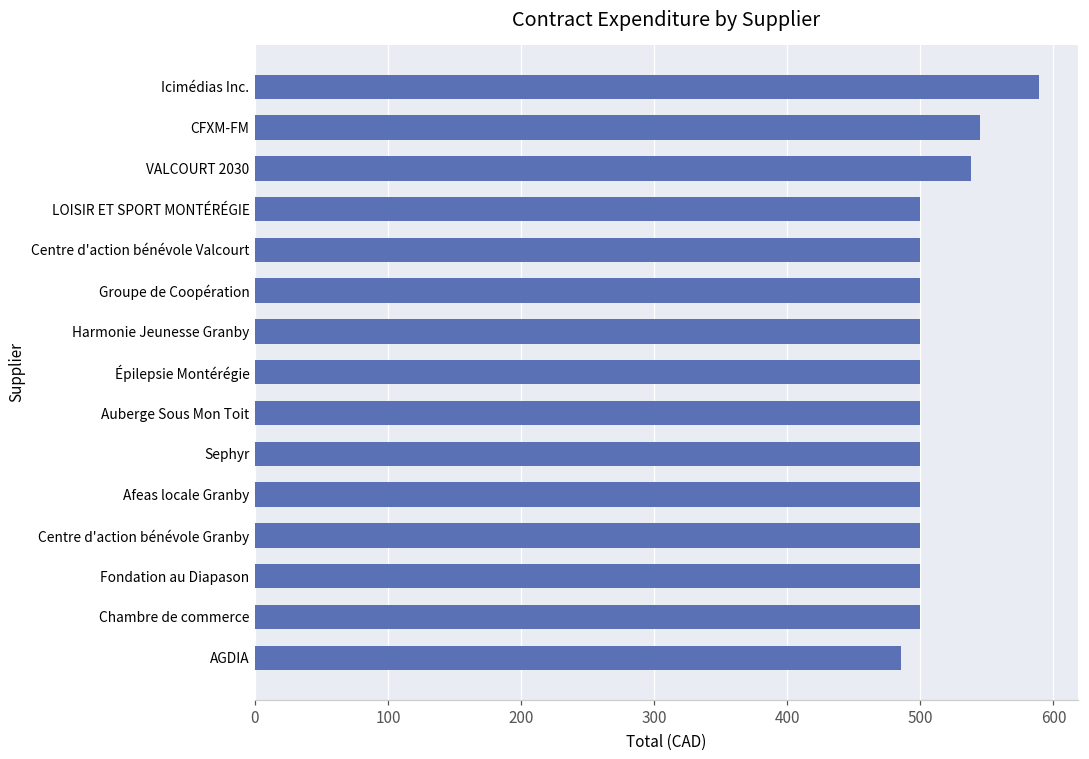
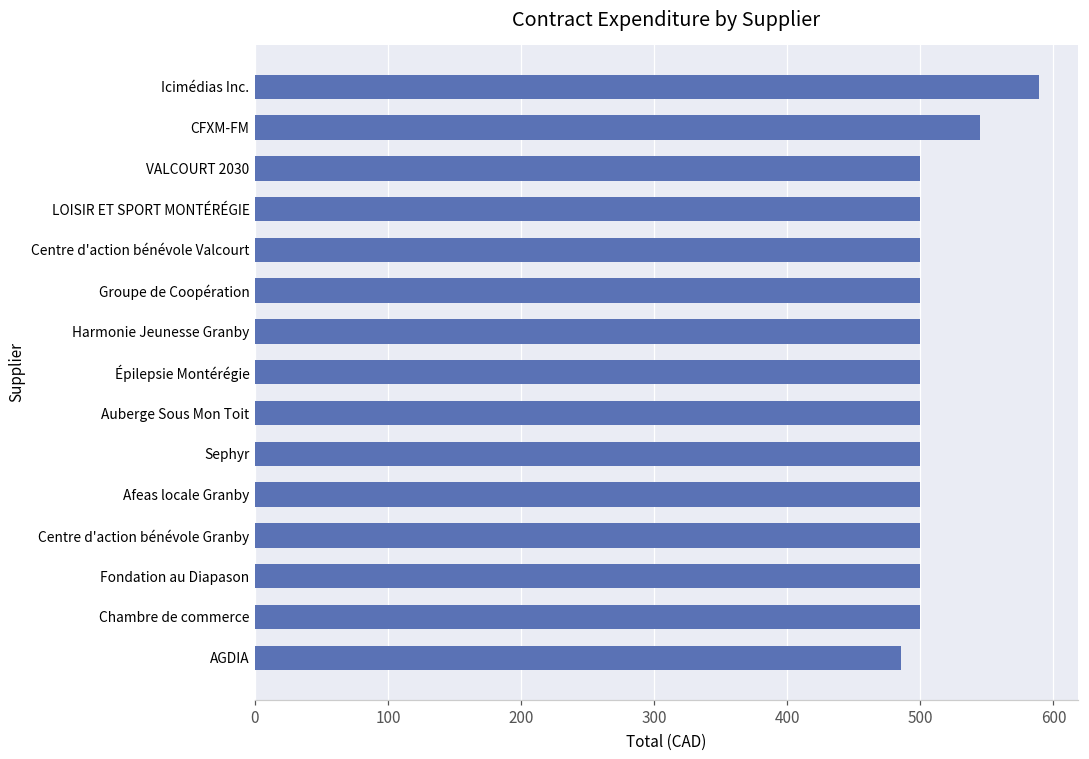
VALCOURT 2030: 538 -> 500
